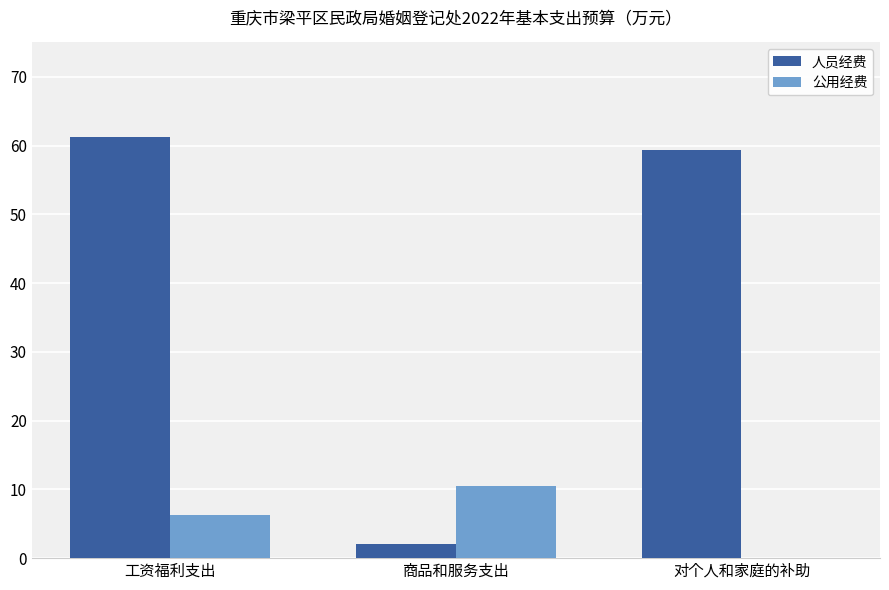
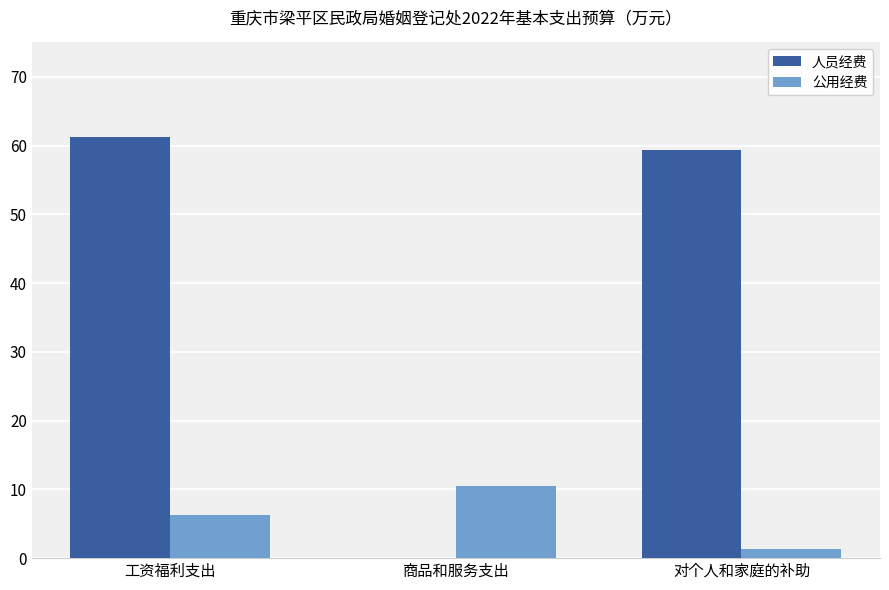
人员经费, 商品和服务支出: 2 -> 0
公用经费, 对个人和家庭的补助: 0 -> 1
